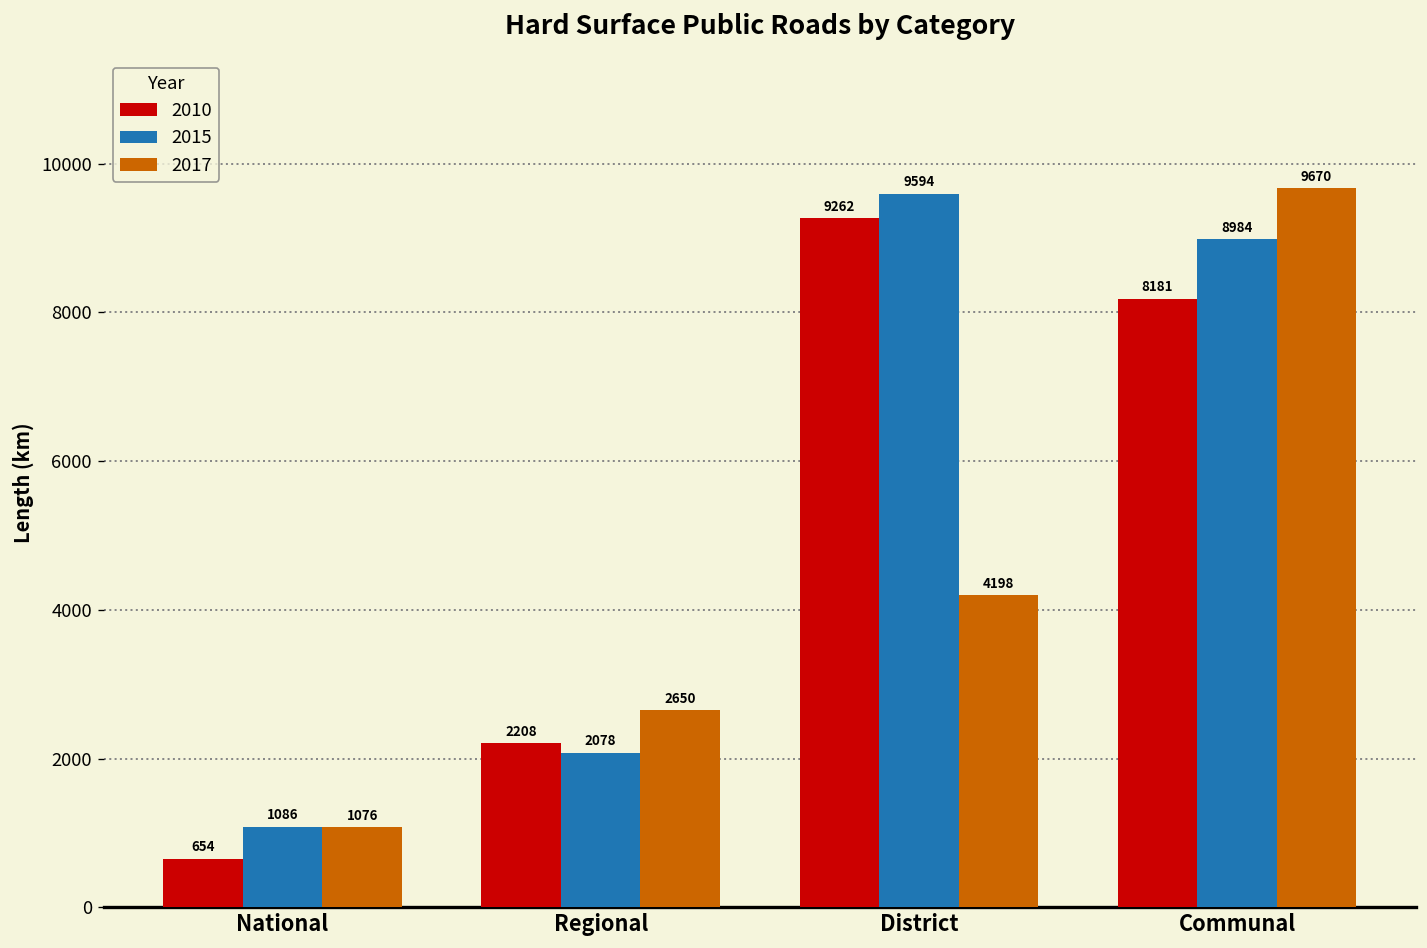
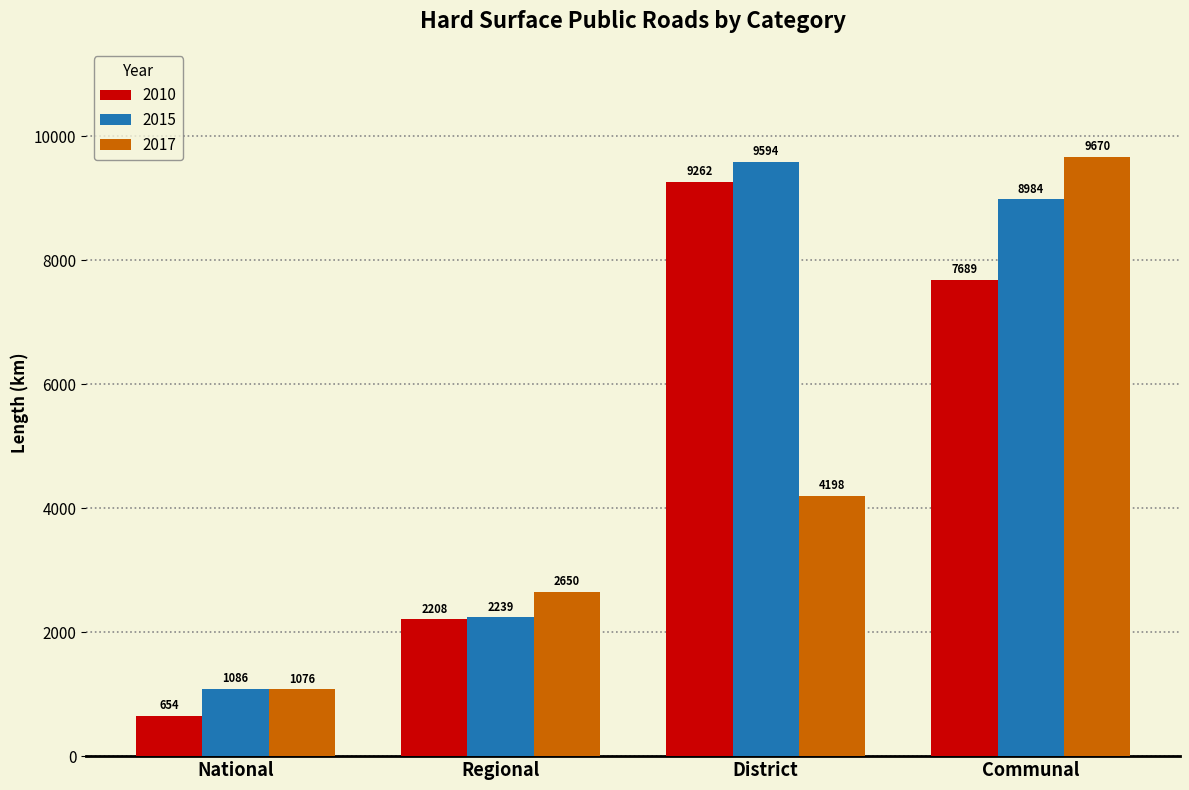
2015, Regional: 2078 -> 2239
2010, Communal: 8181 -> 7689
